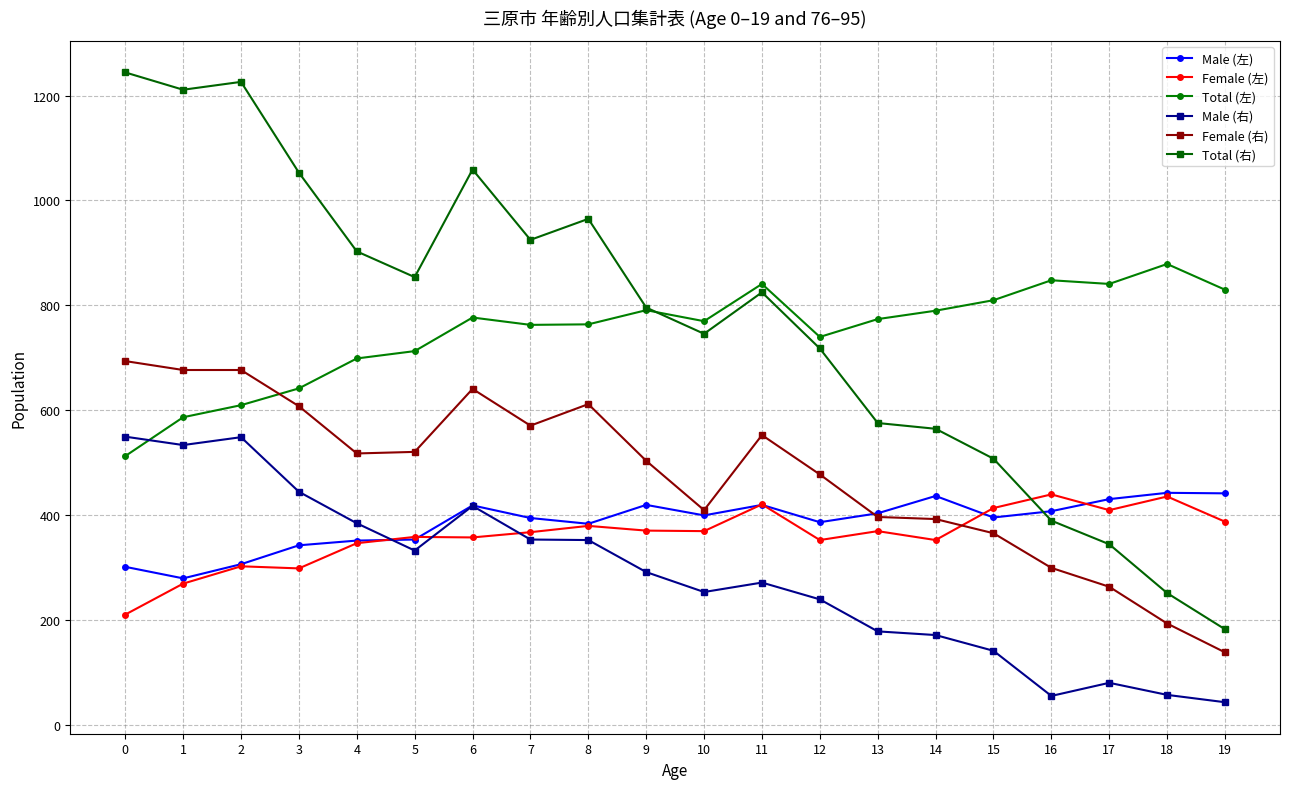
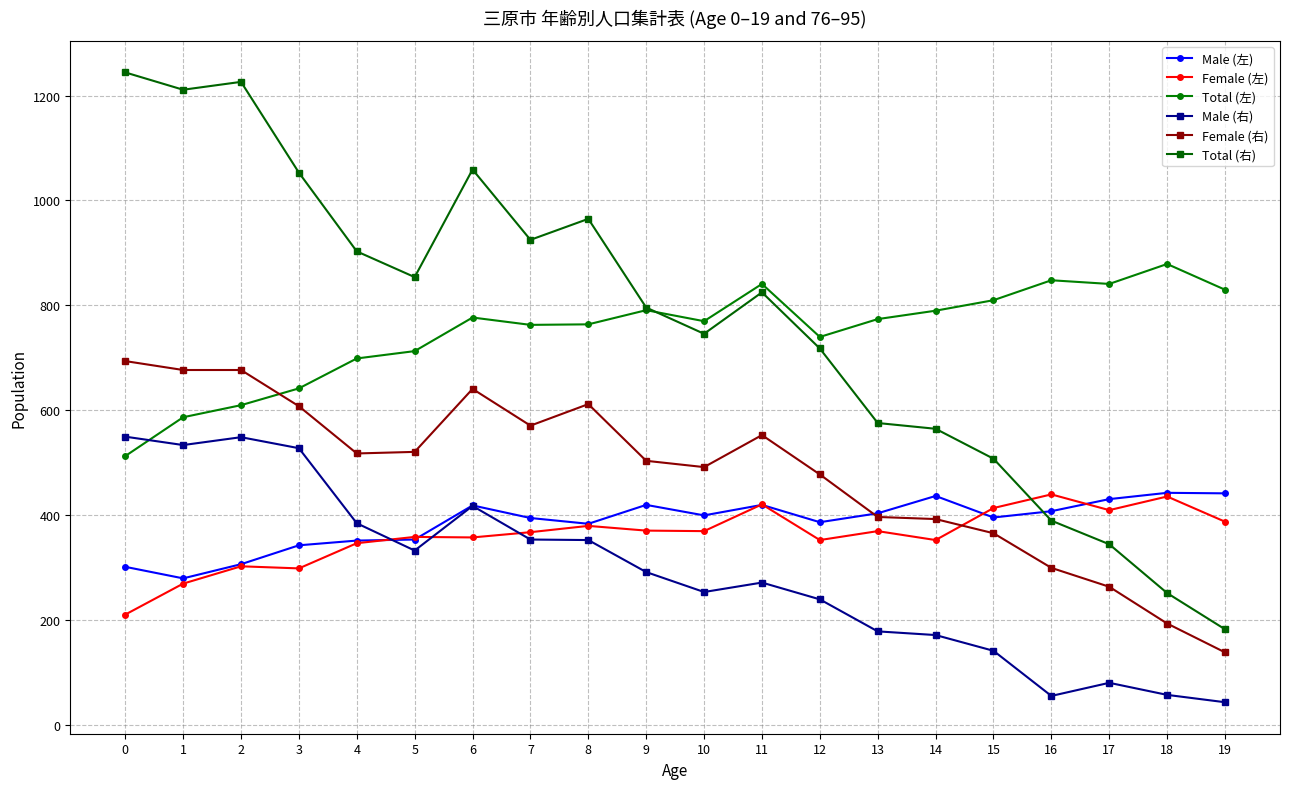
Male (右), 3: 450 -> 530
Female (右), 10: 410 -> 490
